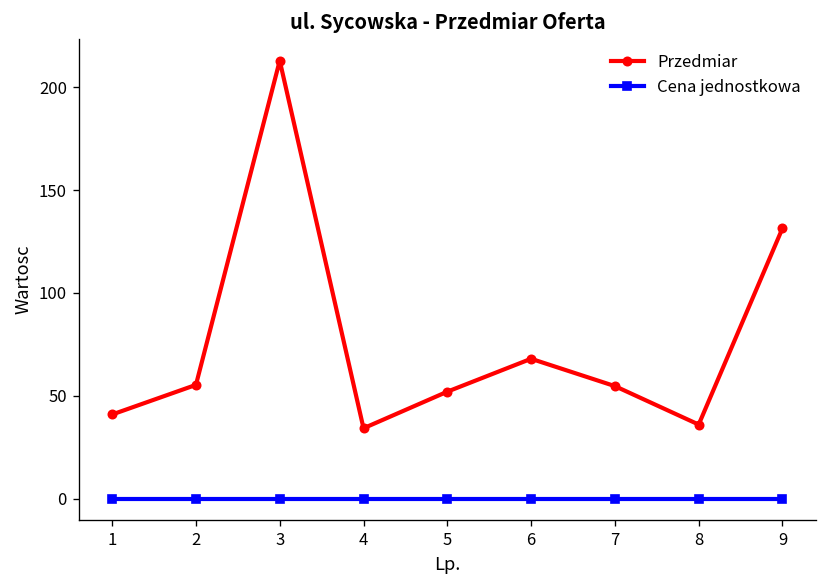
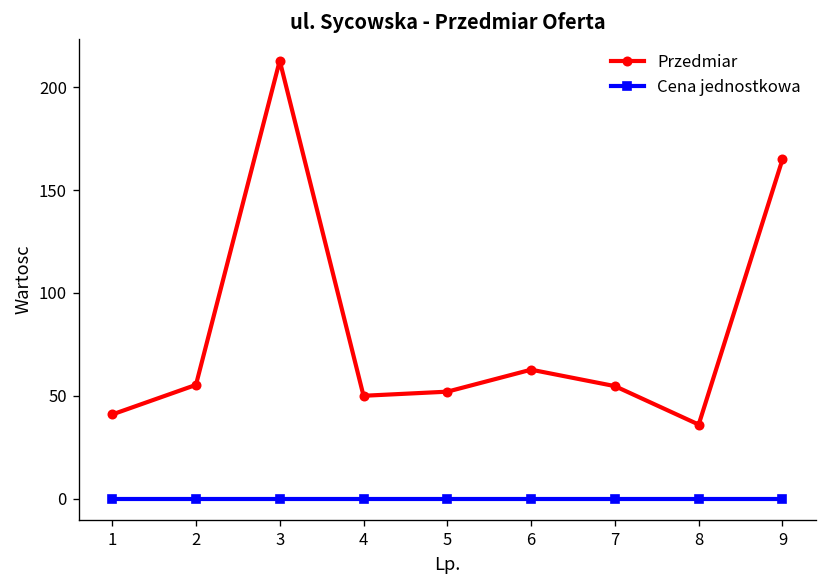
Przedmiar, 4: 34 -> 50
Przedmiar, 6: 68 -> 63
Przedmiar, 9: 132 -> 165
